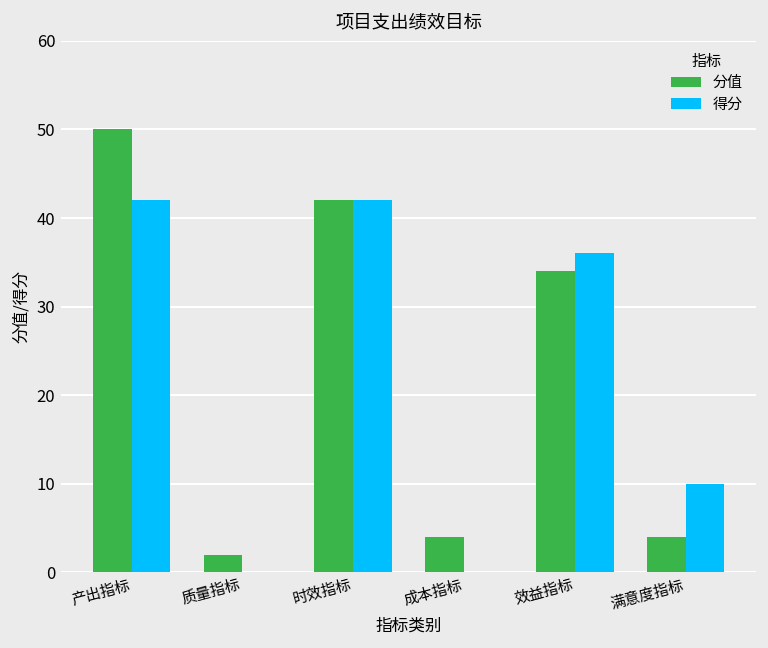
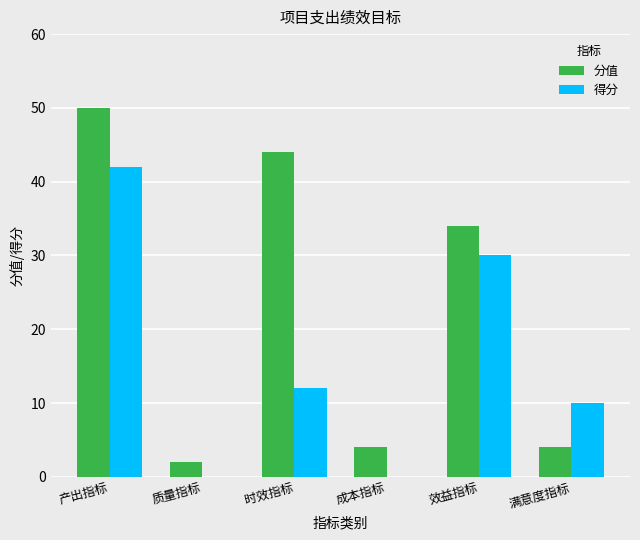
分值, 时效指标: 42 -> 44
得分, 时效指标: 42 -> 12
得分, 效益指标: 36 -> 30
